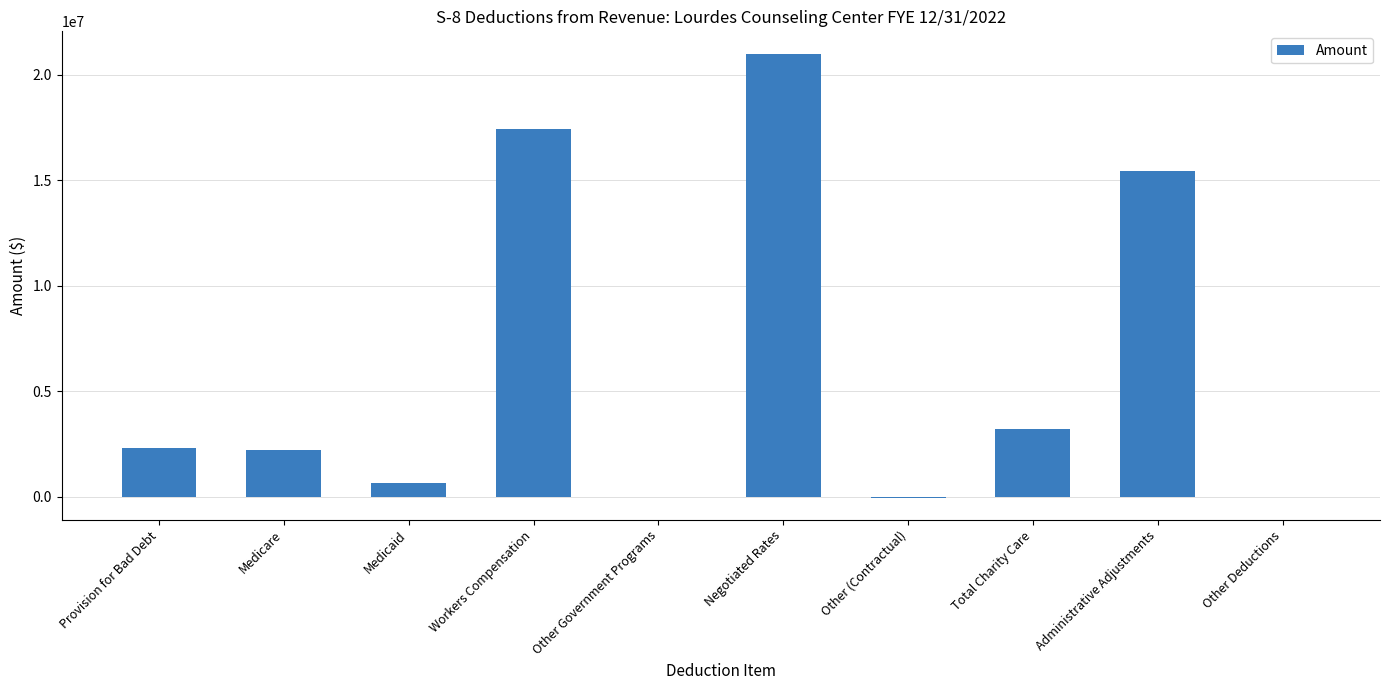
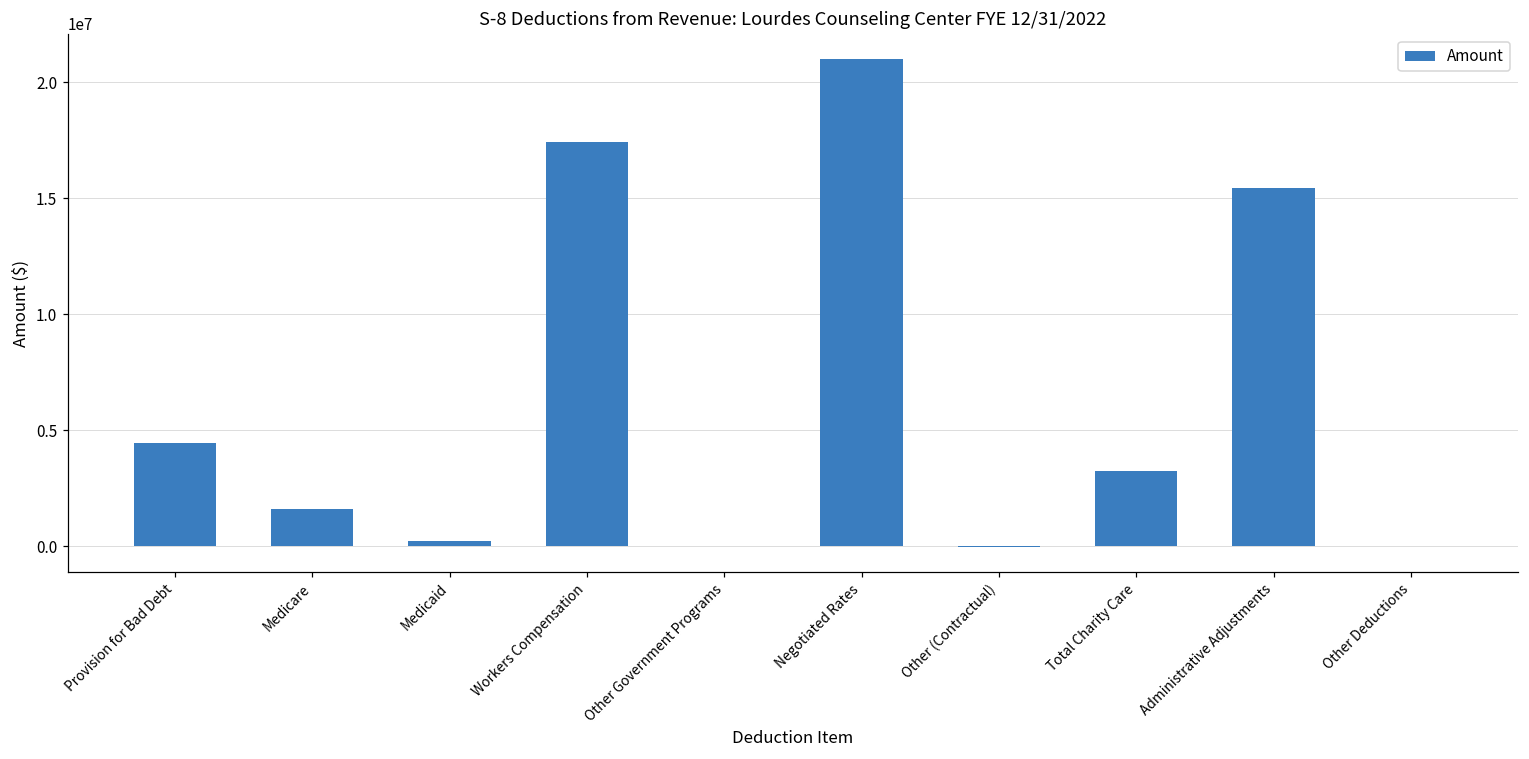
Provision for Bad Debt: 2300000 -> 4400000
Medicare: 2200000 -> 1600000
Medicaid: 700000 -> 200000
